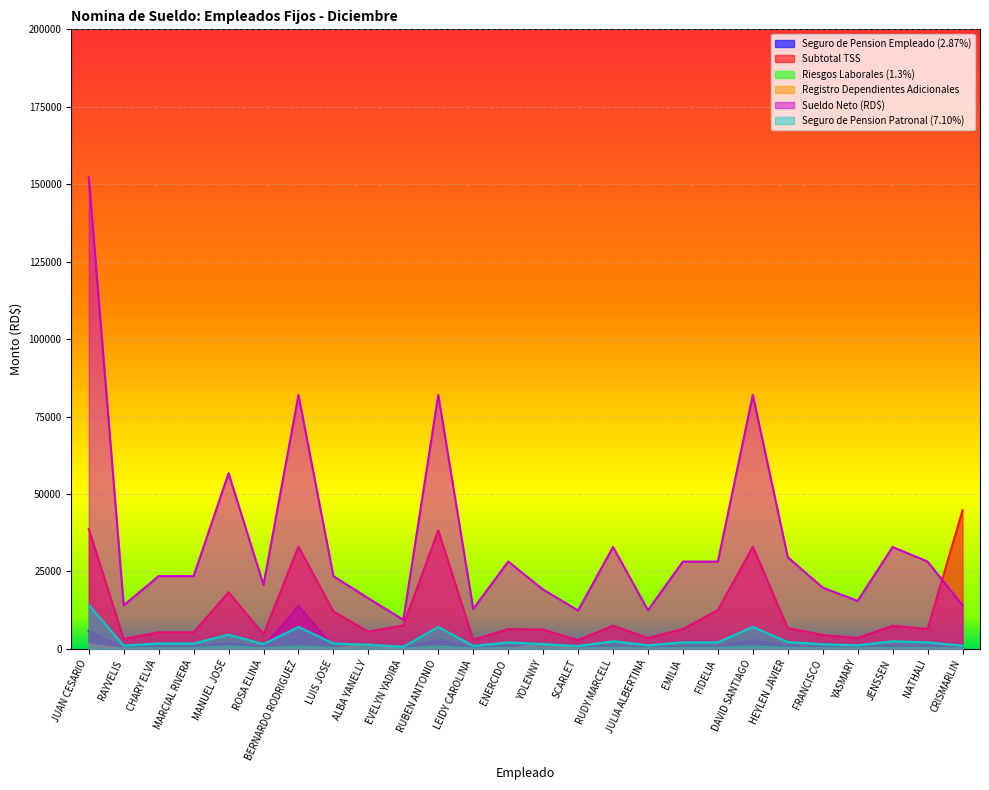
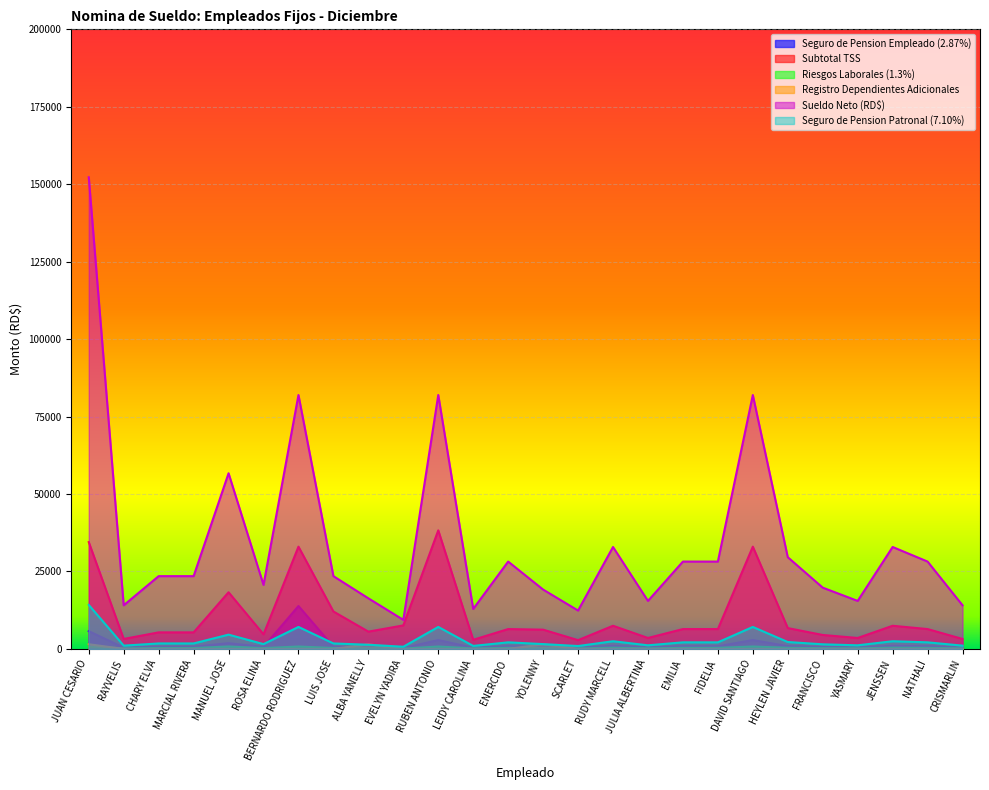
Subtotal TSS, JUAN CESARIO: 39000 -> 34000
Sueldo Neto (RD$), JULIA ALBERTINA: 12000 -> 15000
Subtotal TSS, FIDELIA: 13000 -> 6000
Subtotal TSS, CRISMARLIN: 45000 -> 3000
